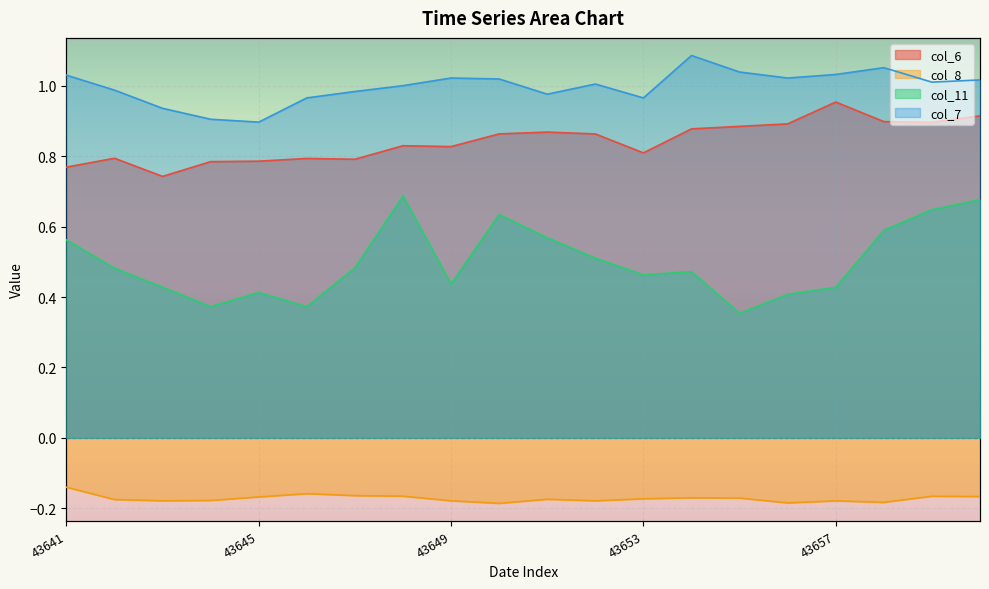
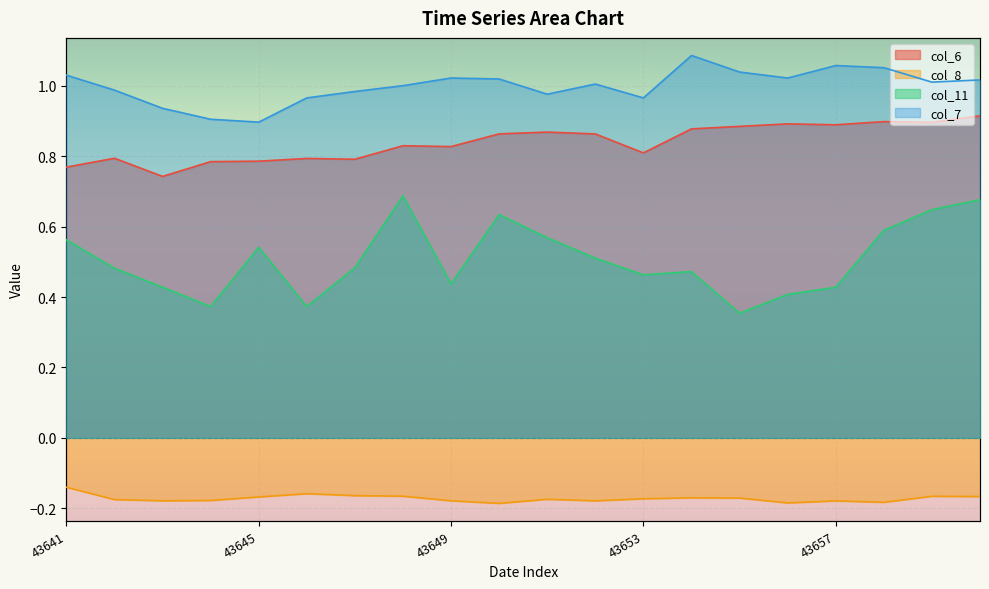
col_11, 43645: 0.41 -> 0.54
col_6, 43657: 0.95 -> 0.89
col_7, 43657: 1.03 -> 1.06
